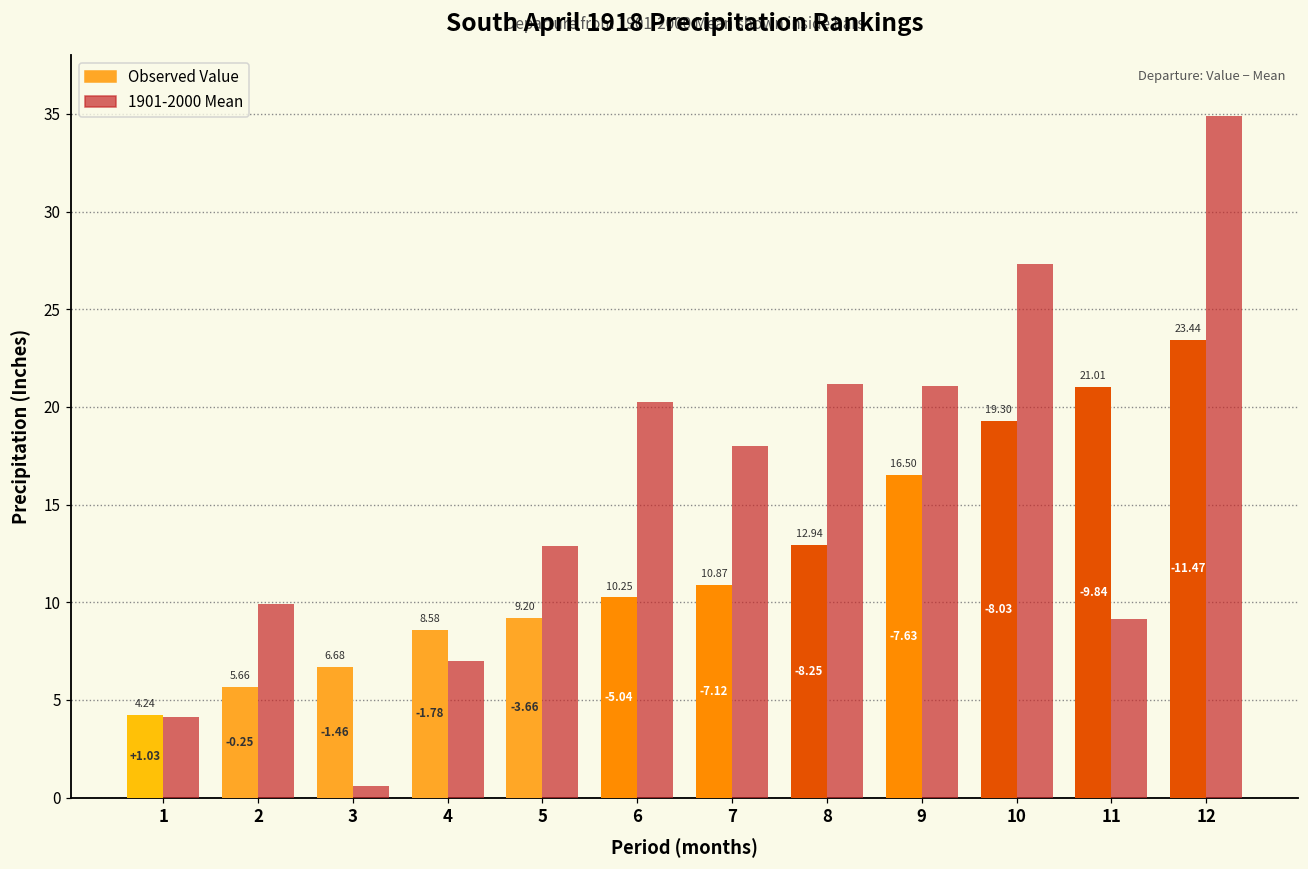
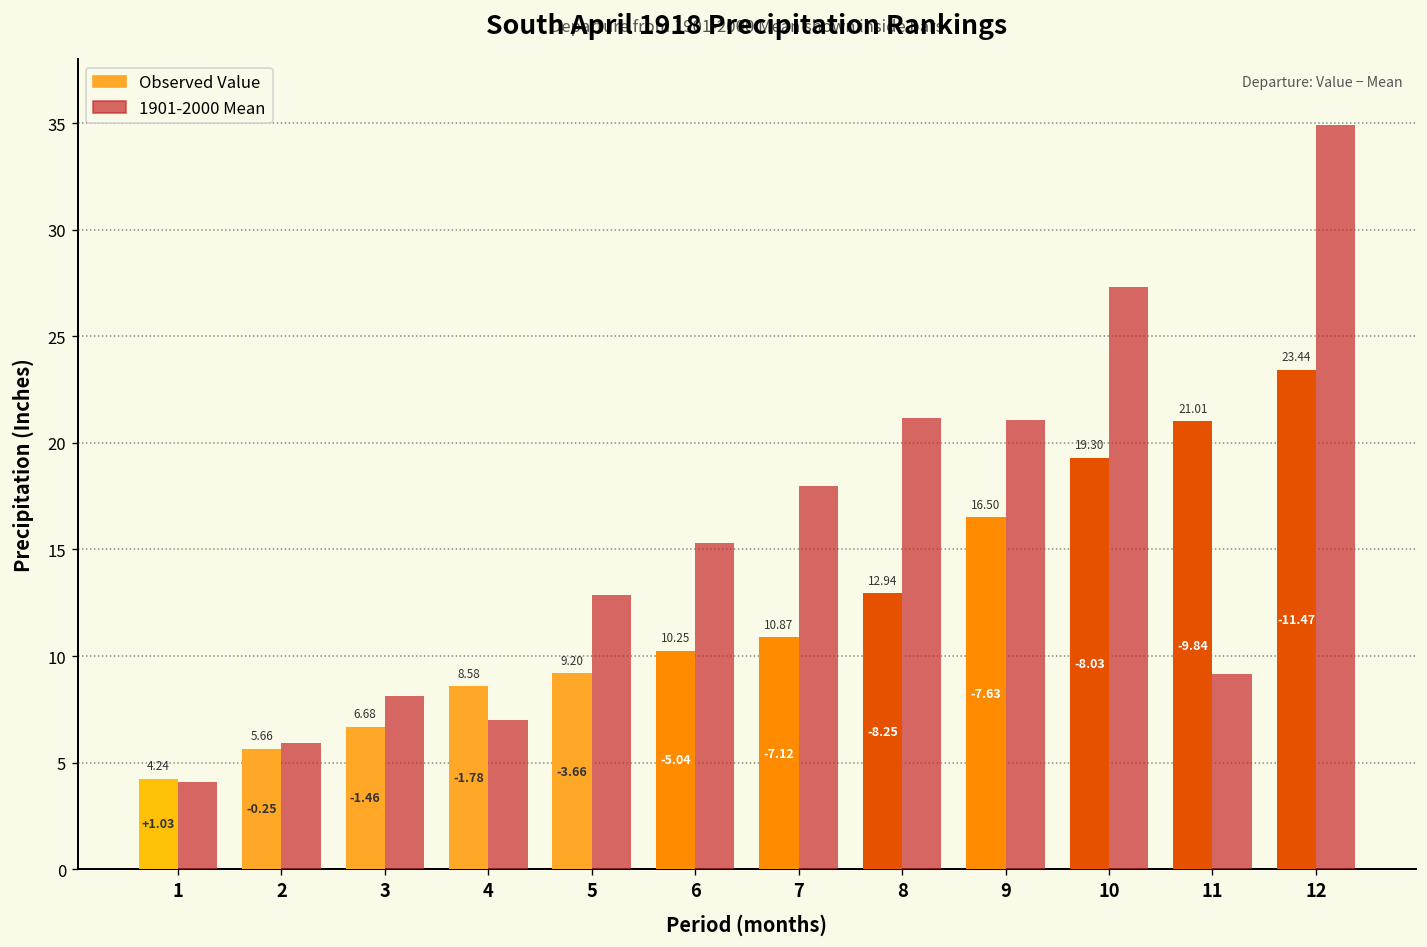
1901-2000 Mean, 2: 9.9 -> 5.9
1901-2000 Mean, 3: 0.6 -> 8.1
1901-2000 Mean, 6: 20.3 -> 15.3
